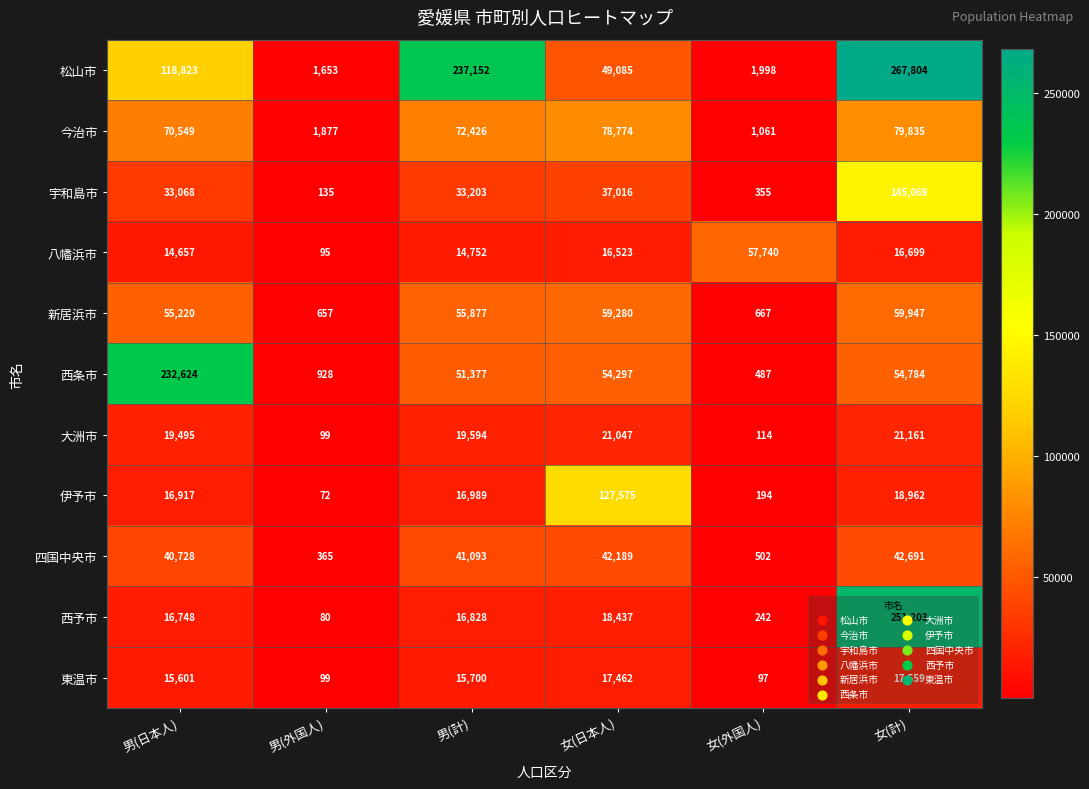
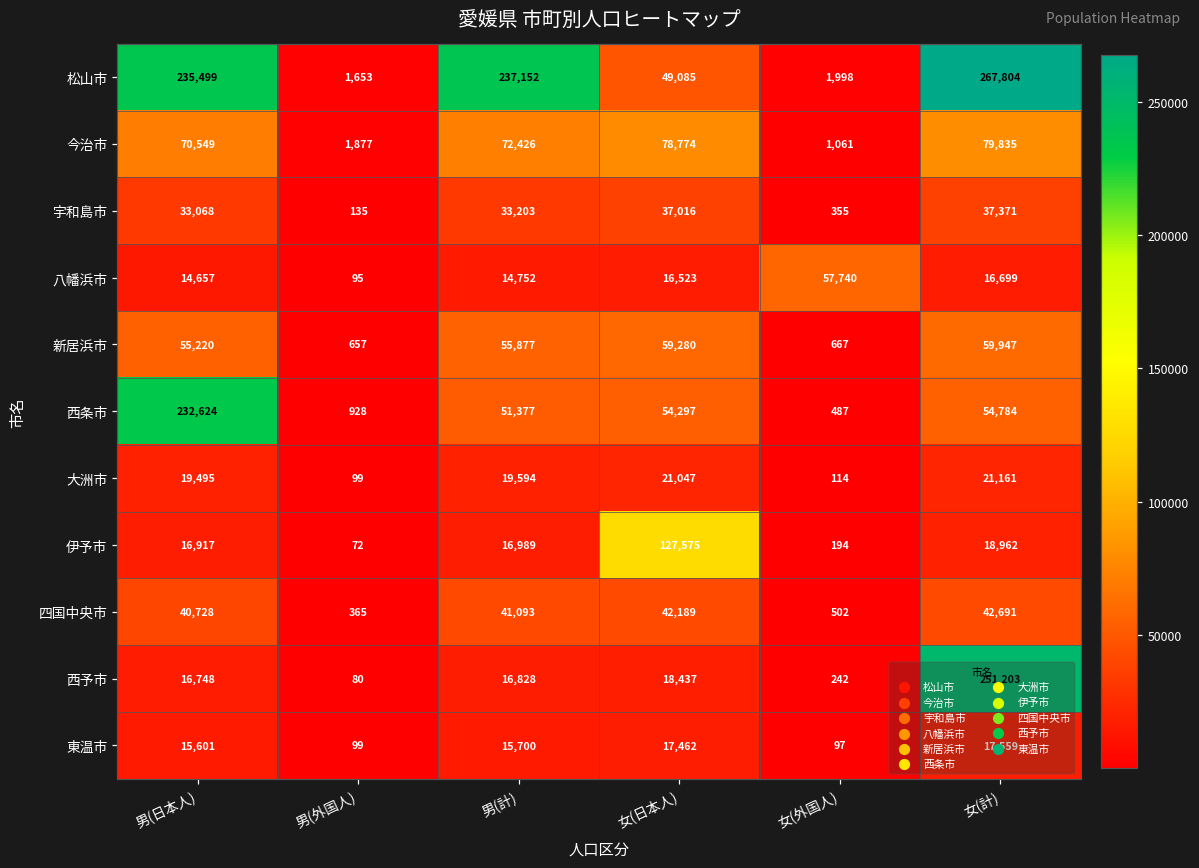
松山市, 男(日本人): 118,823 -> 235,499
宇和島市, 女(計): 145,069 -> 37,371
